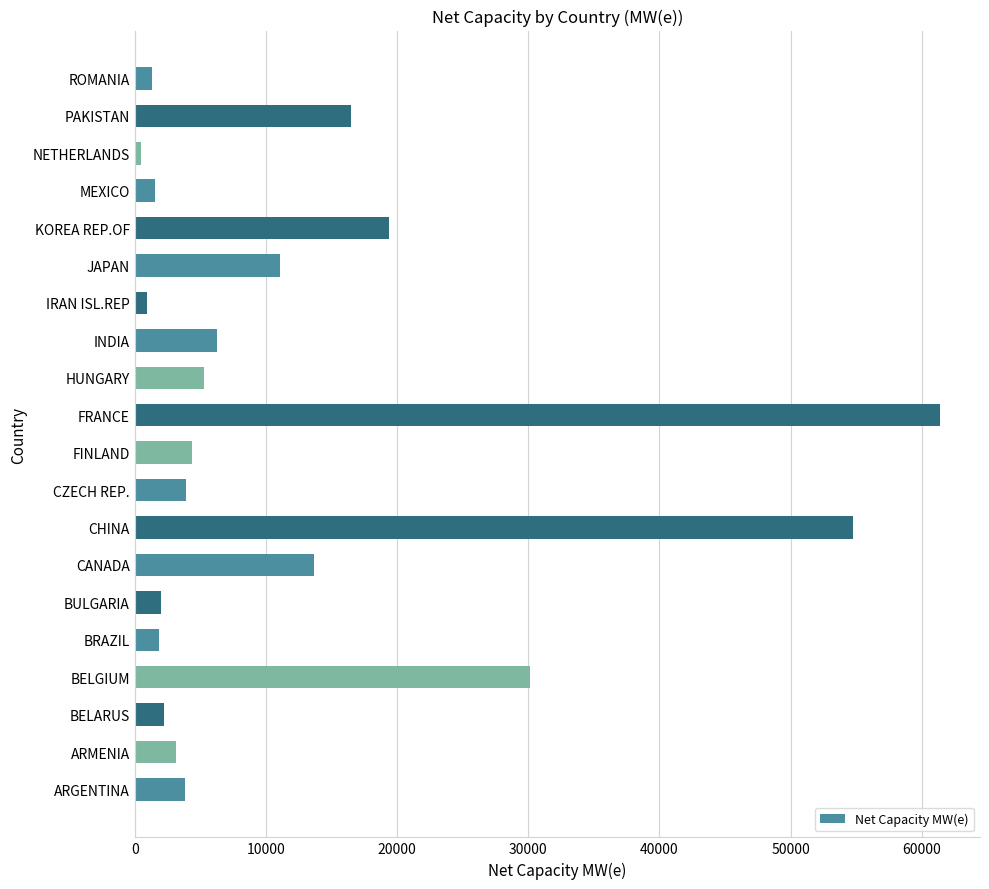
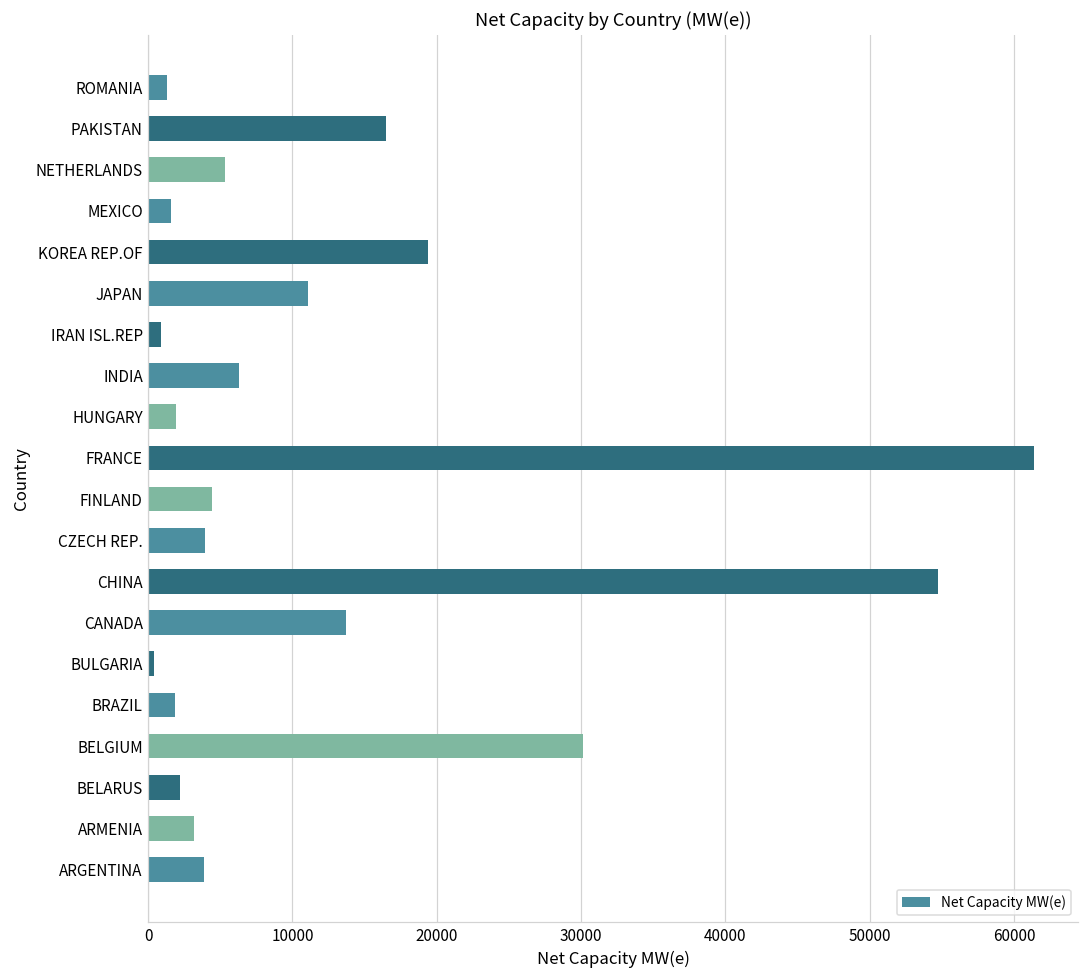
NETHERLANDS: 500 -> 5300
HUNGARY: 5300 -> 1900
BULGARIA: 2000 -> 400
